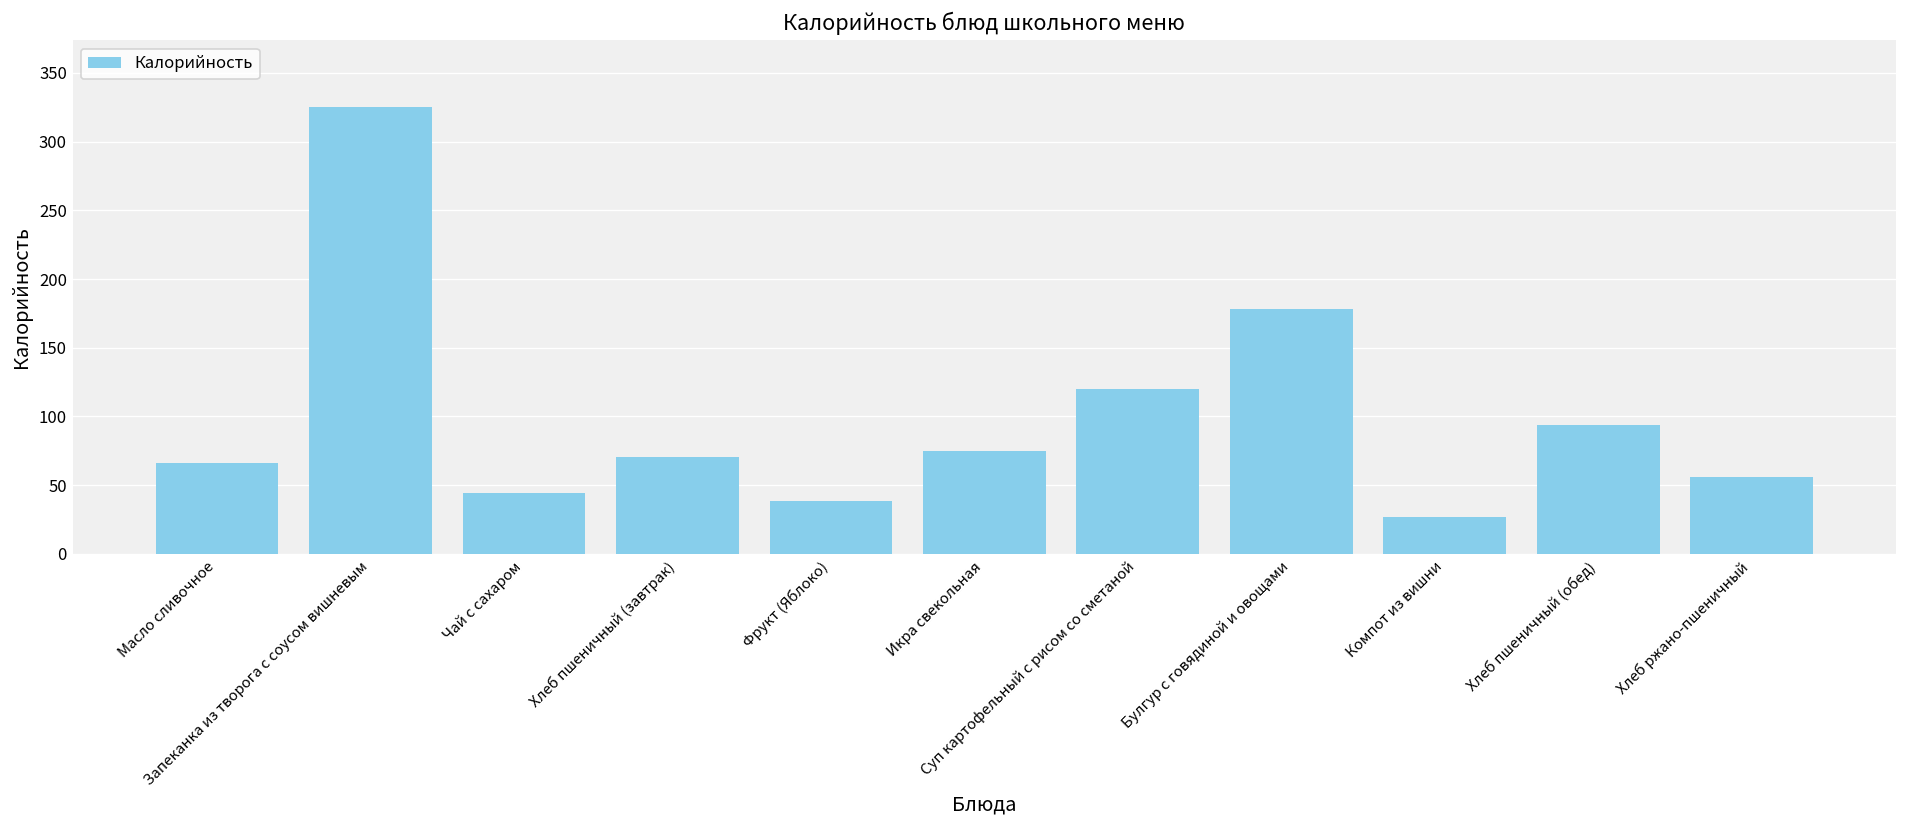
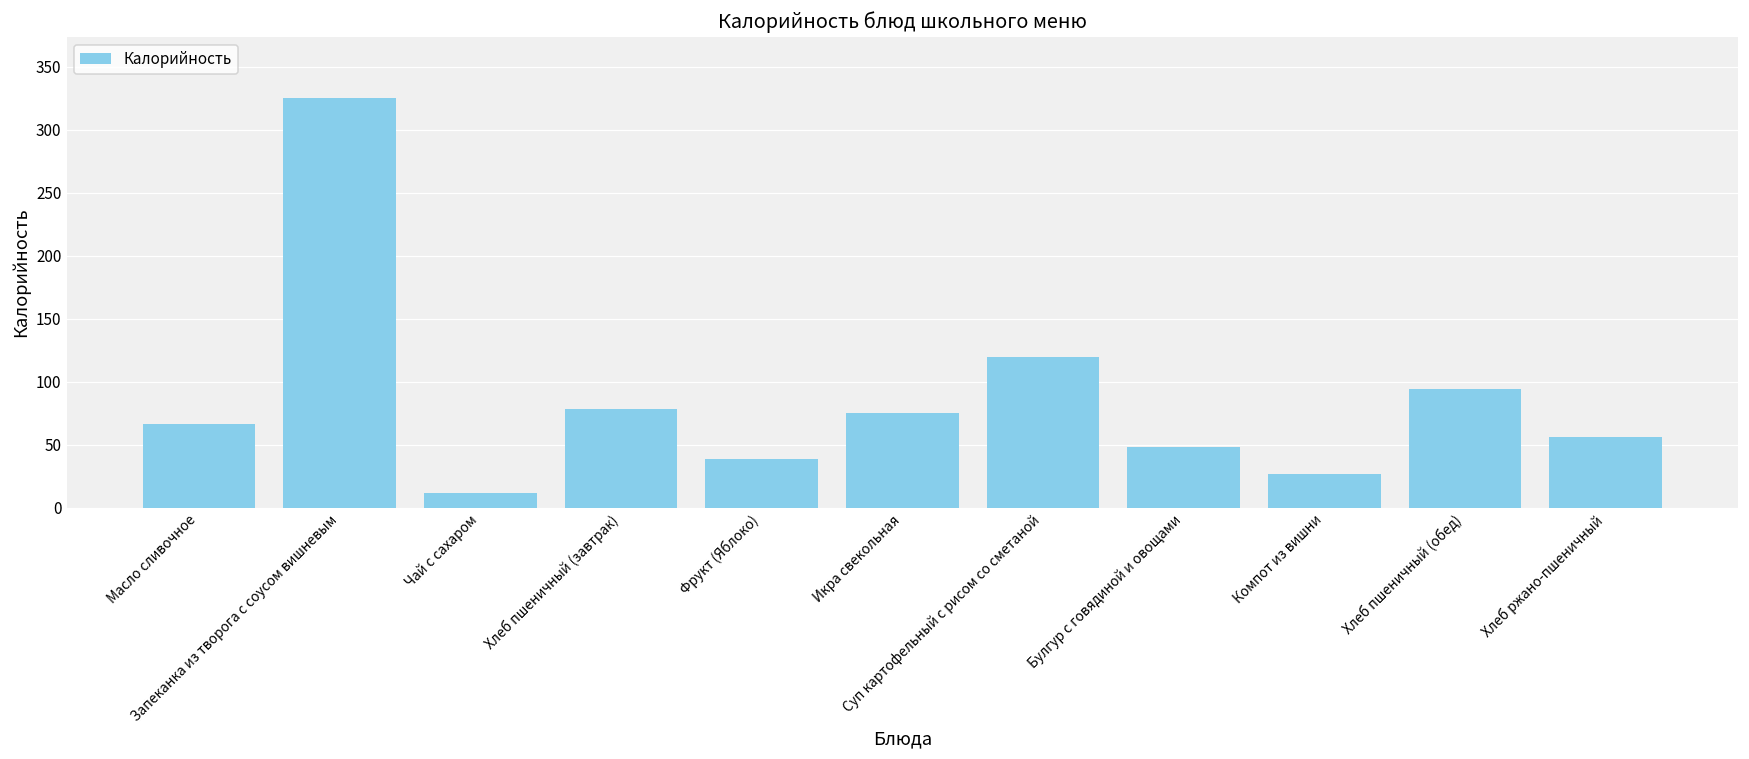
Чай с сахаром: 44 -> 11
Хлеб пшеничный (завтрак): 71 -> 78
Булгур с говядиной и овощами: 178 -> 49
